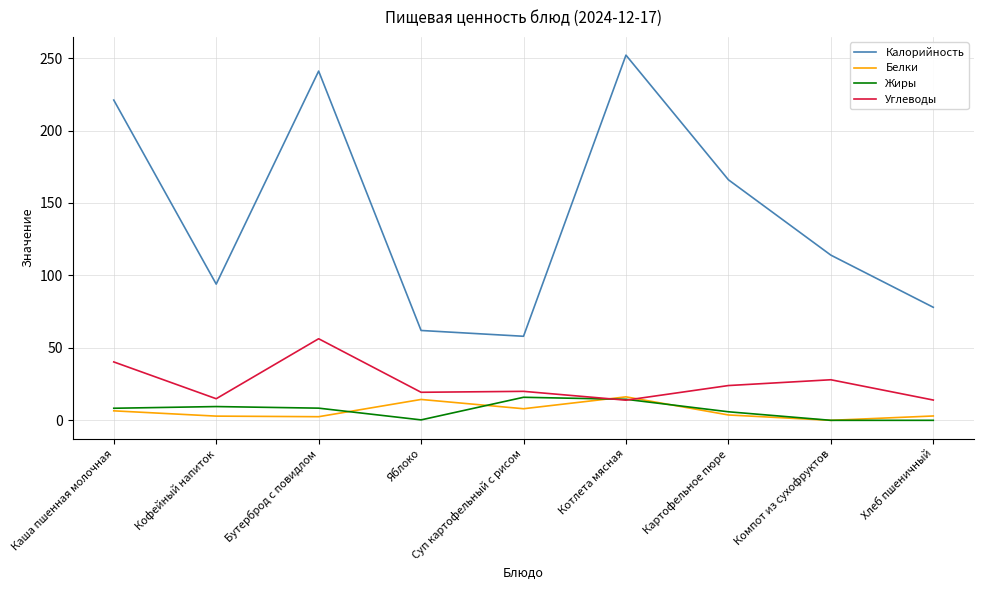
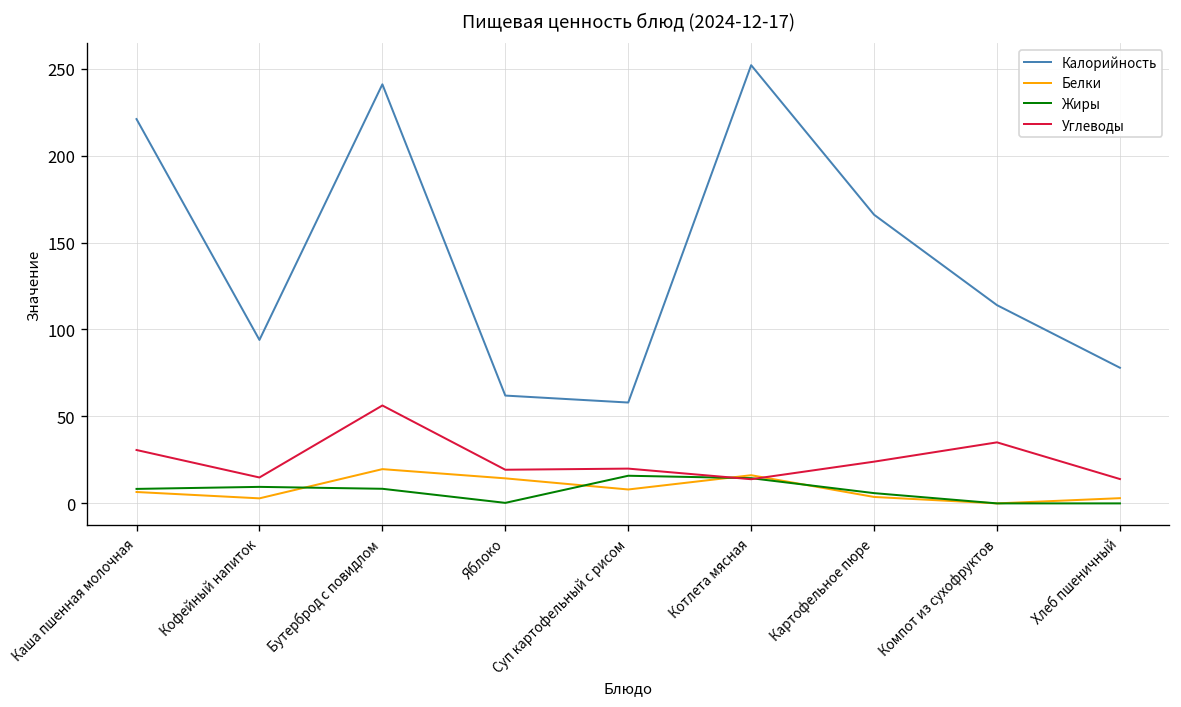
Углеводы, Каша пшенная молочная: 40 -> 31
Белки, Бутерброд с повидлом: 3 -> 20
Углеводы, Компот из сухофруктов: 28 -> 35
